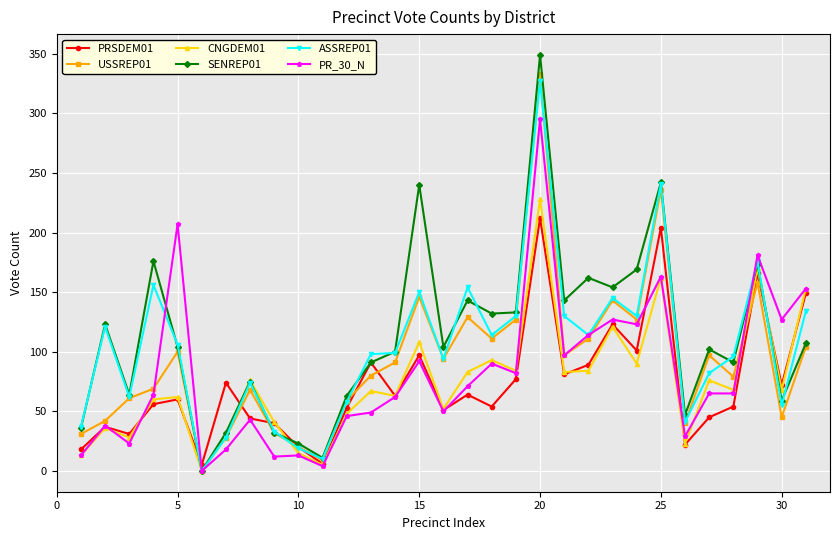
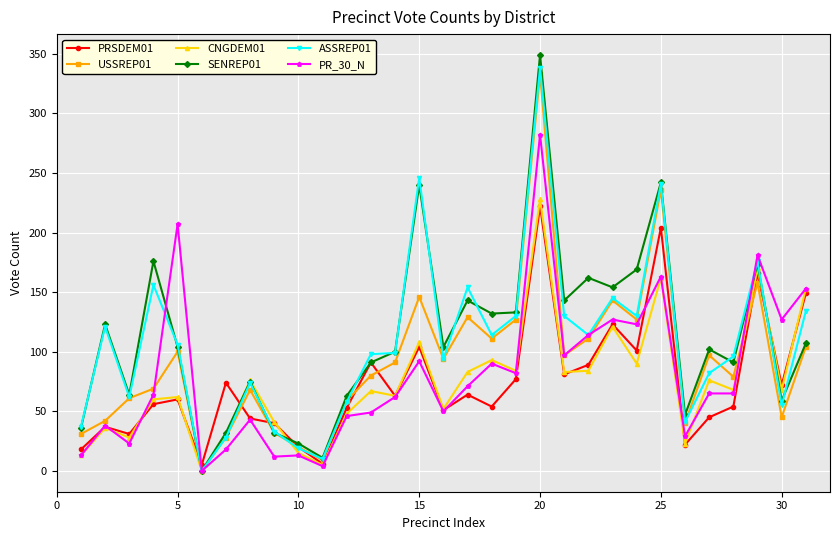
PRSDEM01, 15: 97 -> 104
ASSREP01, 15: 150 -> 246
PRSDEM01, 20: 212 -> 222
ASSREP01, 20: 327 -> 338
PR_30_N, 20: 295 -> 282
